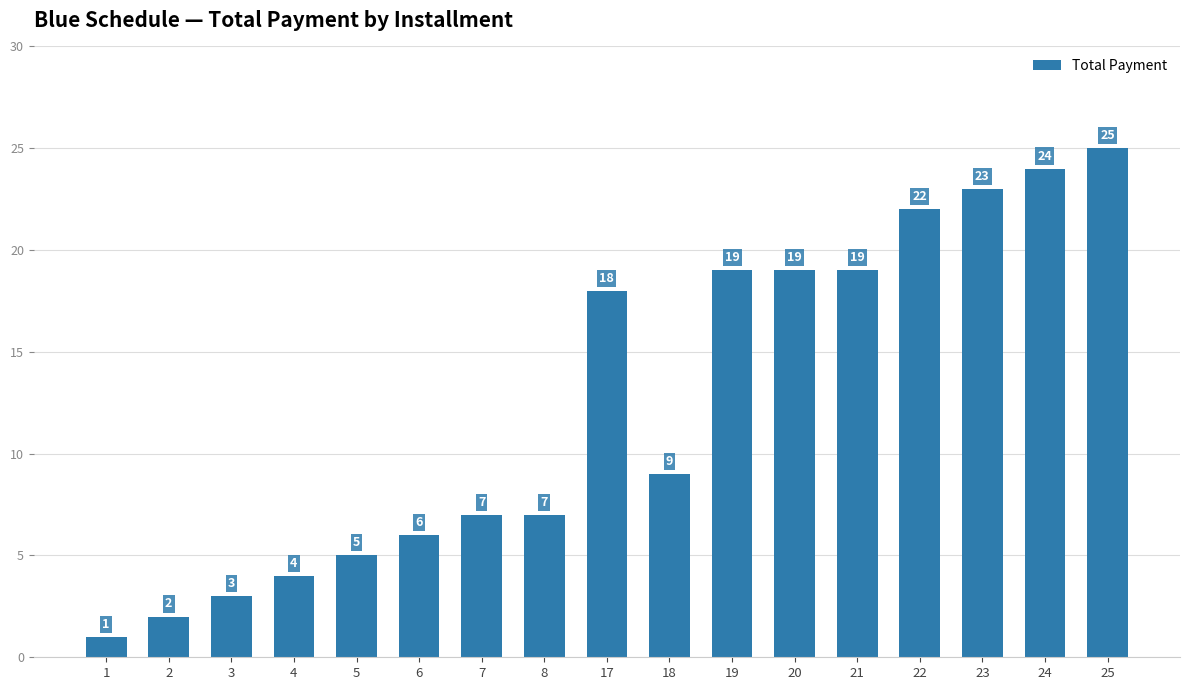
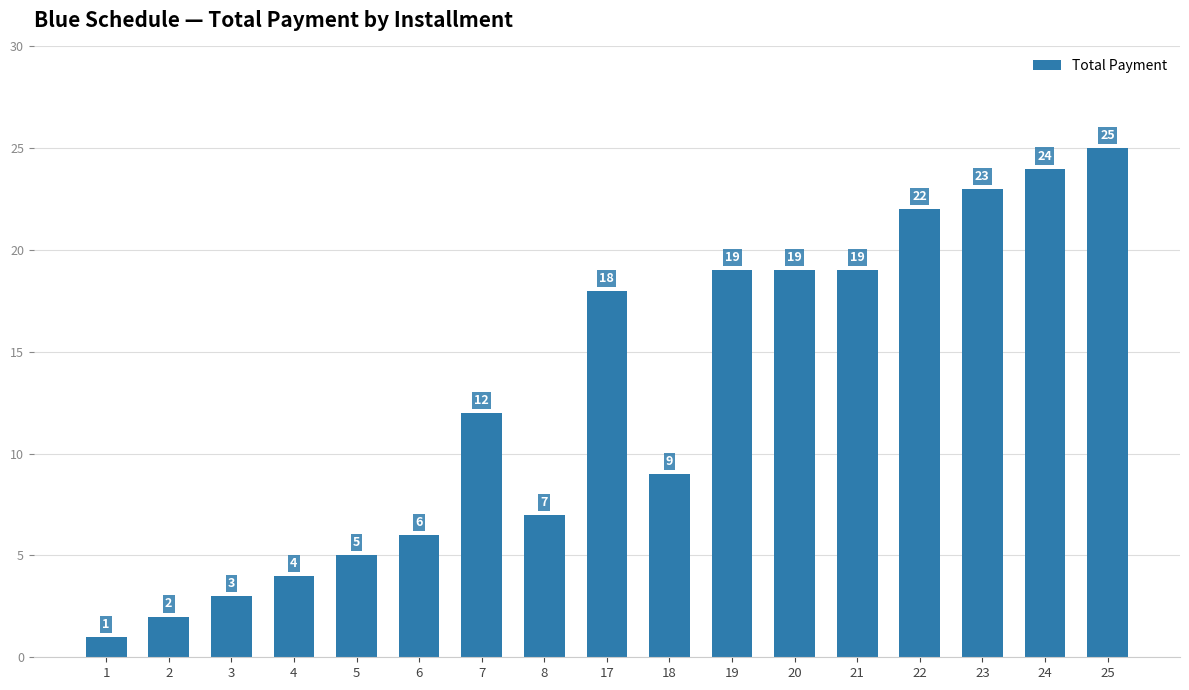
7: 7 -> 12
